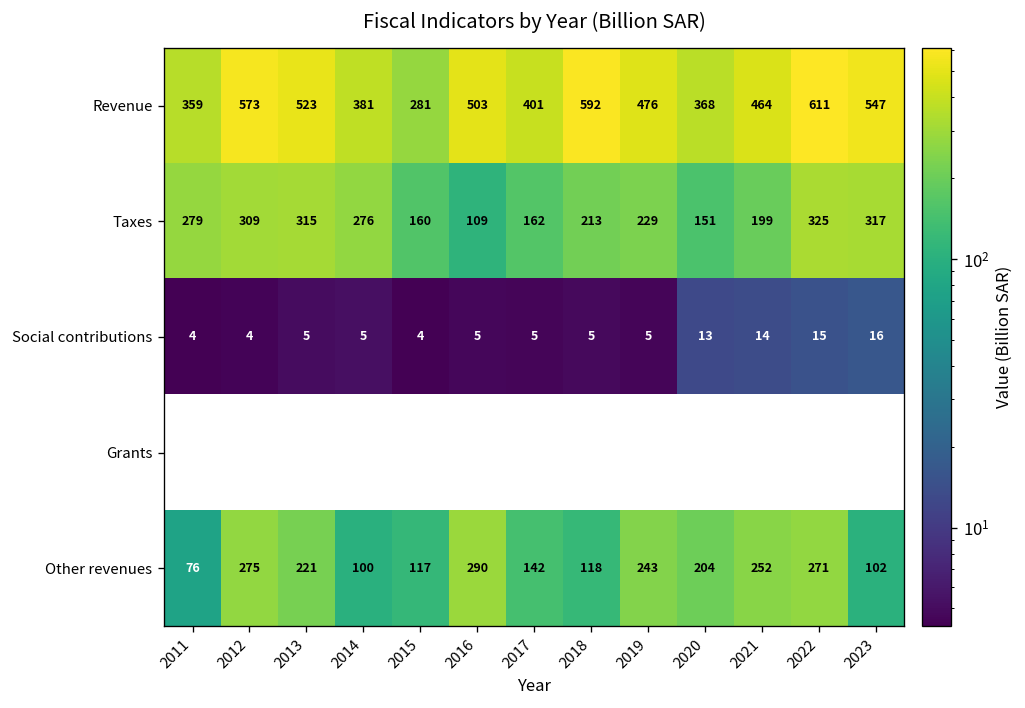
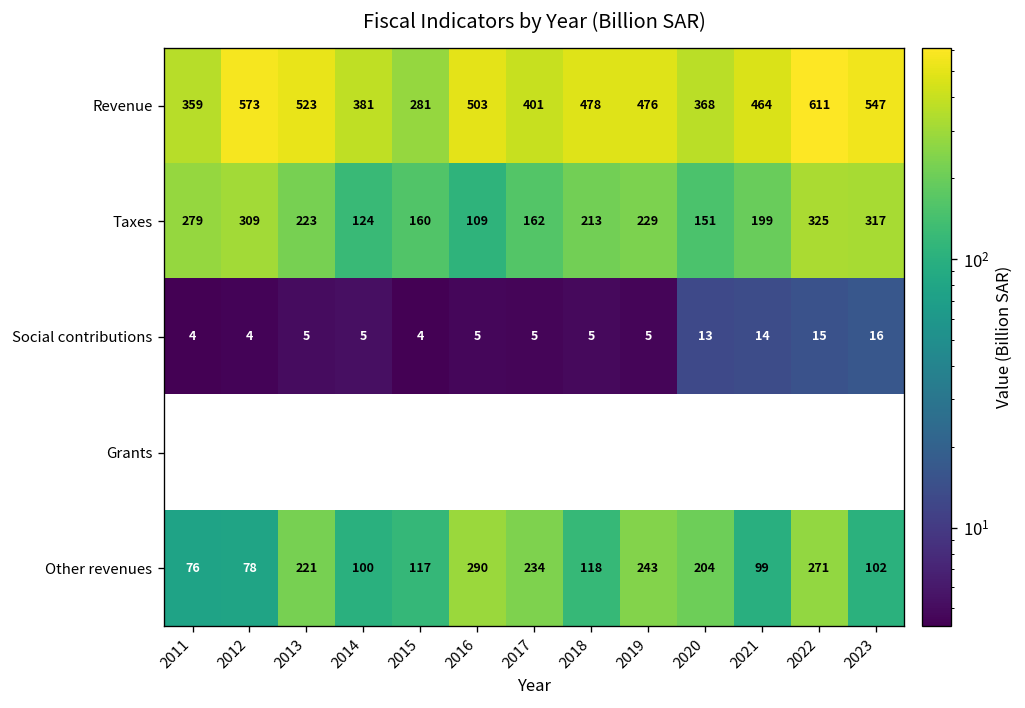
Revenue, 2018: 592 -> 478
Taxes, 2013: 315 -> 223
Taxes, 2014: 276 -> 124
Other revenues, 2012: 275 -> 78
Other revenues, 2017: 142 -> 234
Other revenues, 2021: 252 -> 99
